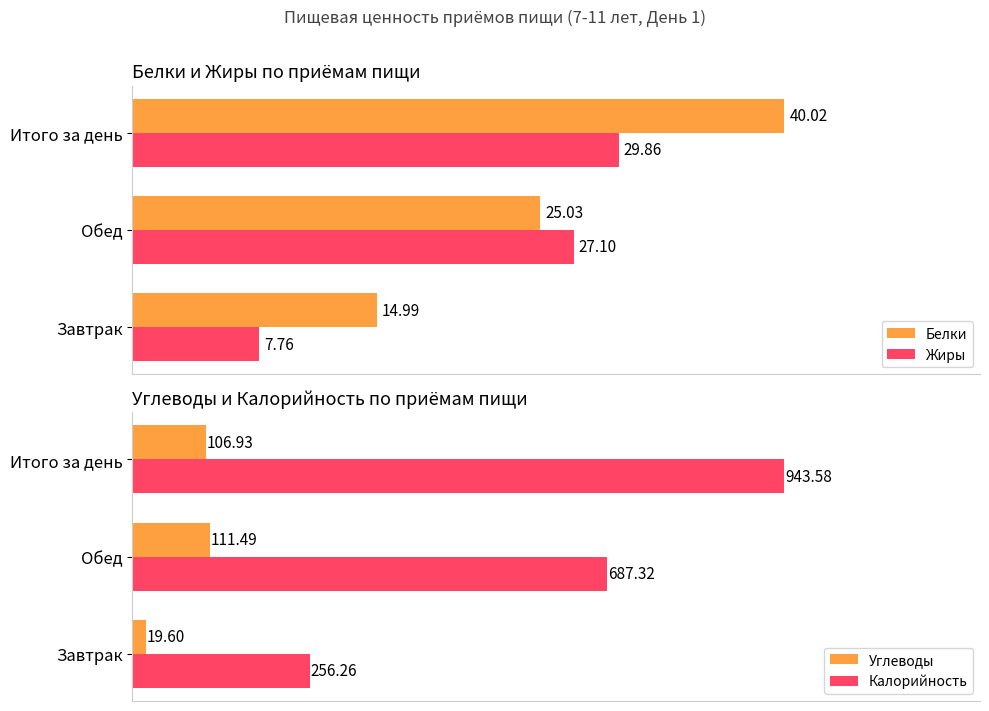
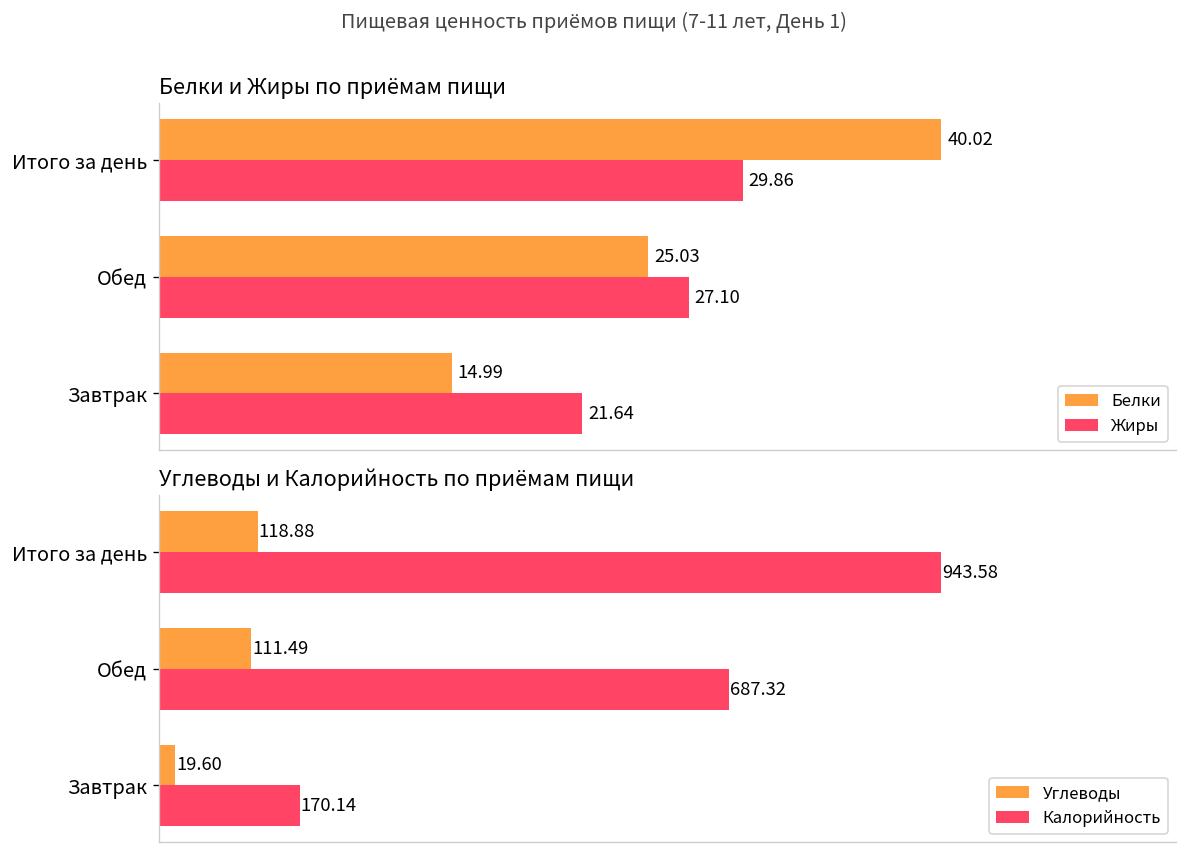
Белки и Жиры по приёмам пищи, Жиры, Завтрак: 7.76 -> 21.64
Углеводы и Калорийность по приёмам пищи, Углеводы, Итого за день: 106.93 -> 118.88
Углеводы и Калорийность по приёмам пищи, Калорийность, Завтрак: 256.26 -> 170.14
